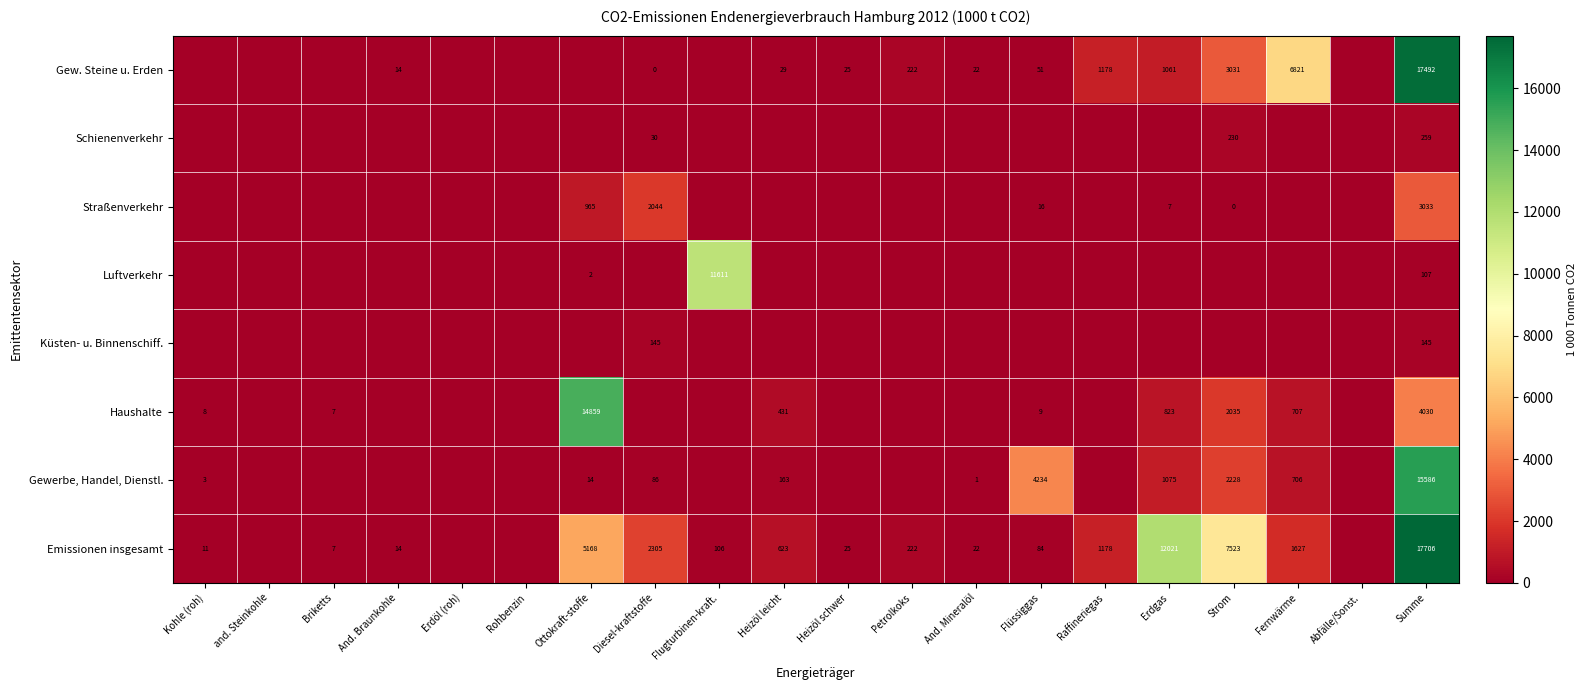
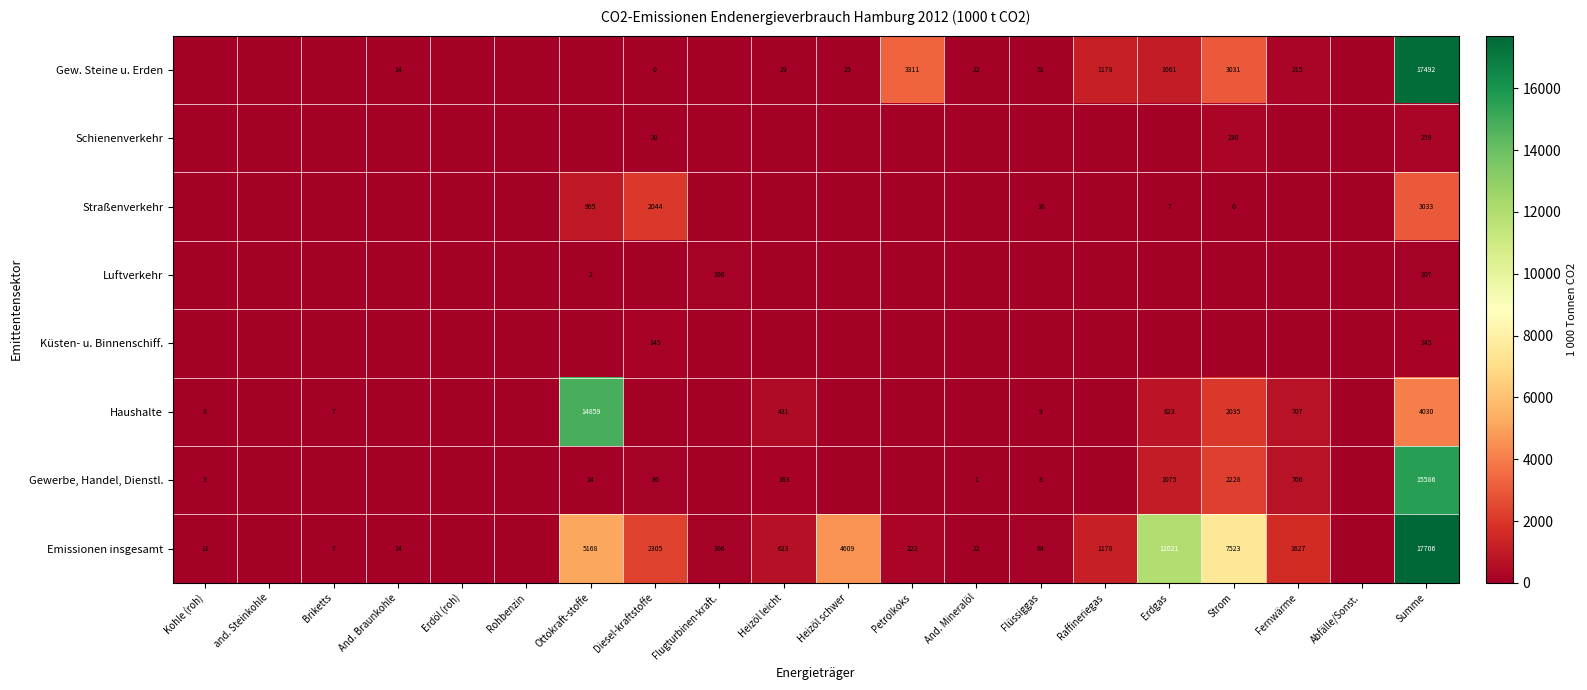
Gew. Steine u. Erden, Petrolkoks: 222 -> 3311
Gew. Steine u. Erden, Fernwärme: 6821 -> 215
Luftverkehr, Flugturbinen-kraft.: 11611 -> 106
Gewerbe, Handel, Dienstl., Flüssiggas: 4234 -> 8
Emissionen insgesamt, Heizöl schwer: 25 -> 4609
